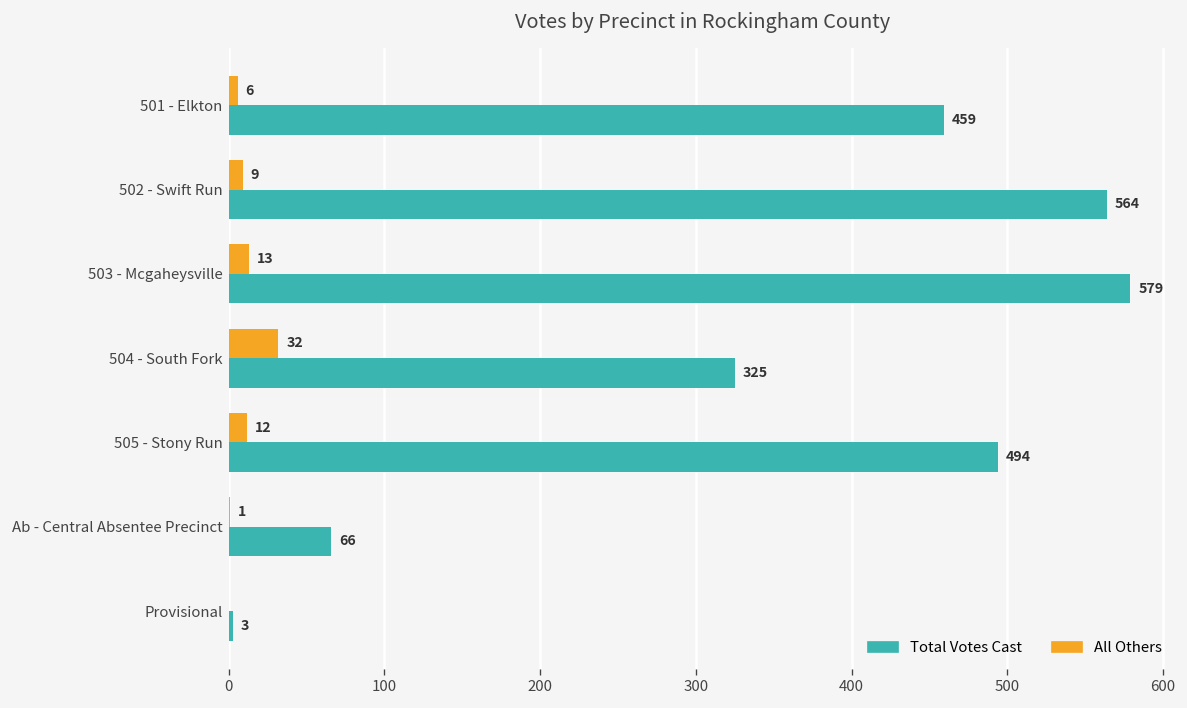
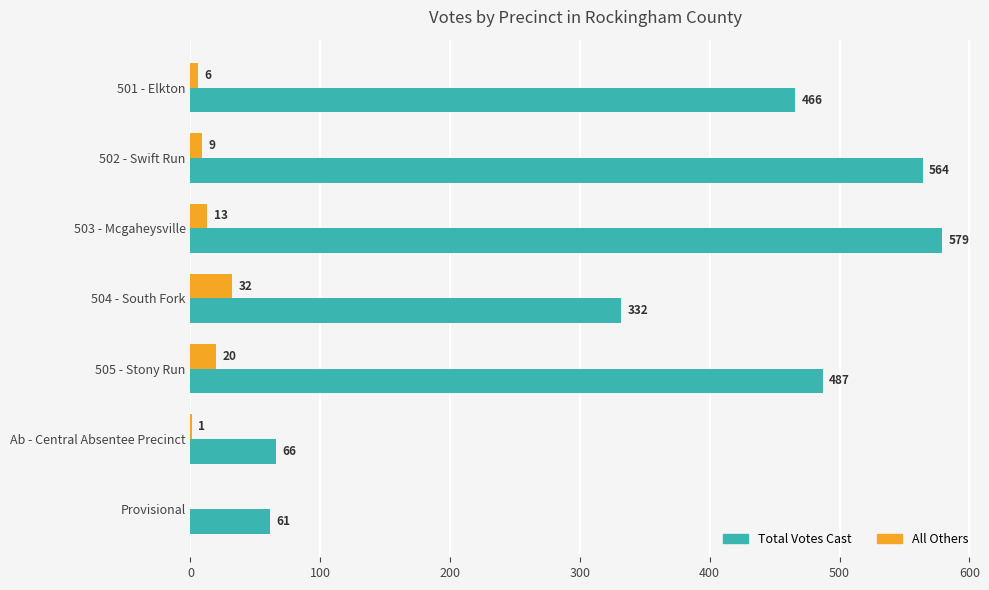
Total Votes Cast, 501 - Elkton: 459 -> 466
Total Votes Cast, 504 - South Fork: 325 -> 332
All Others, 505 - Stony Run: 12 -> 20
Total Votes Cast, 505 - Stony Run: 494 -> 487
Total Votes Cast, Provisional: 3 -> 61
